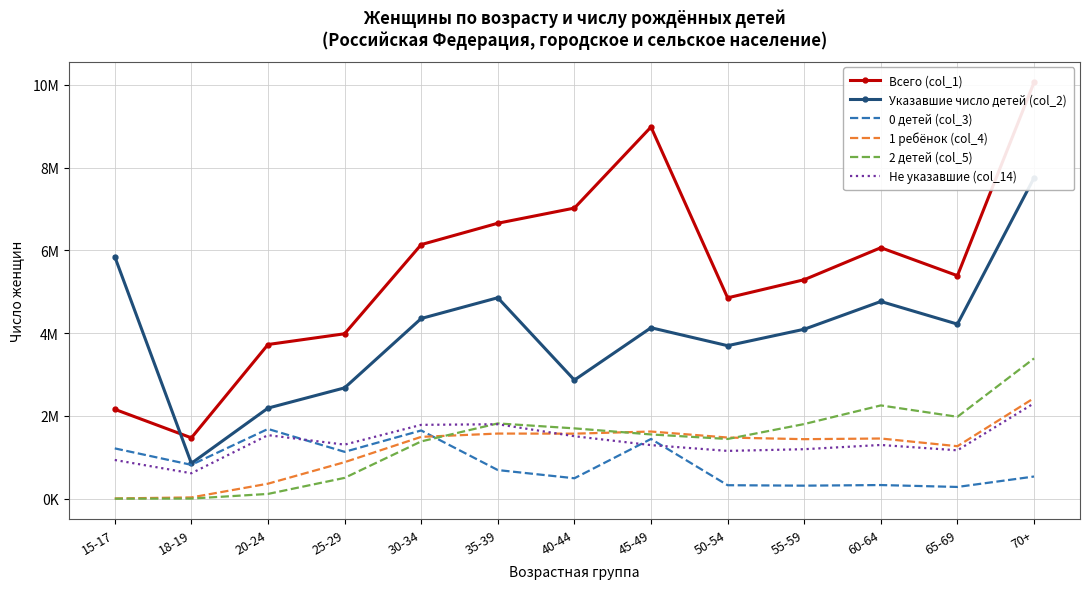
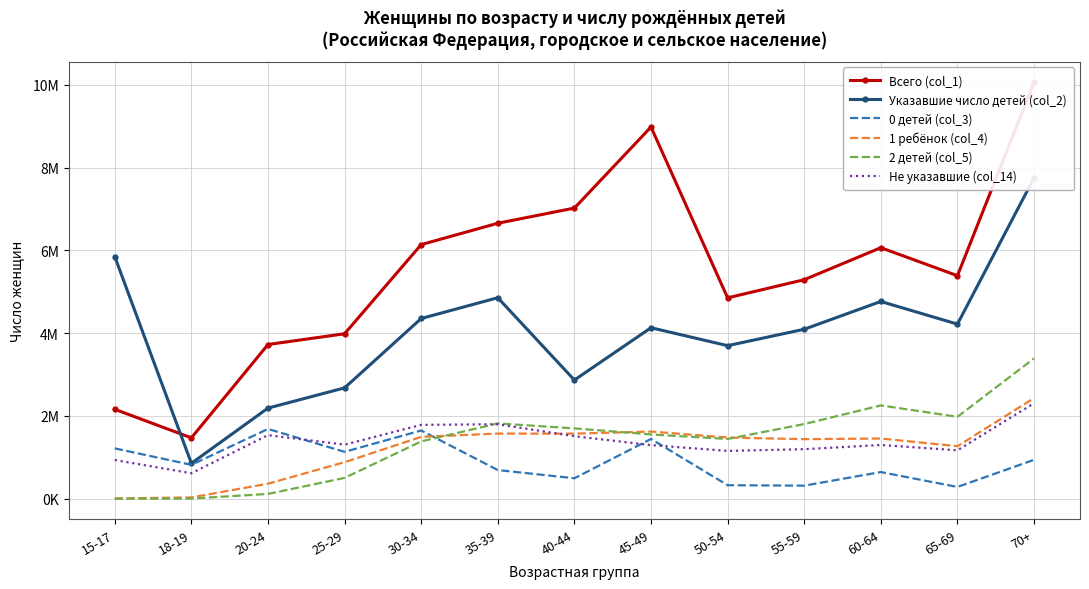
0 детей (col_3), 60-64: 300000 -> 600000
0 детей (col_3), 70+: 500000 -> 900000
